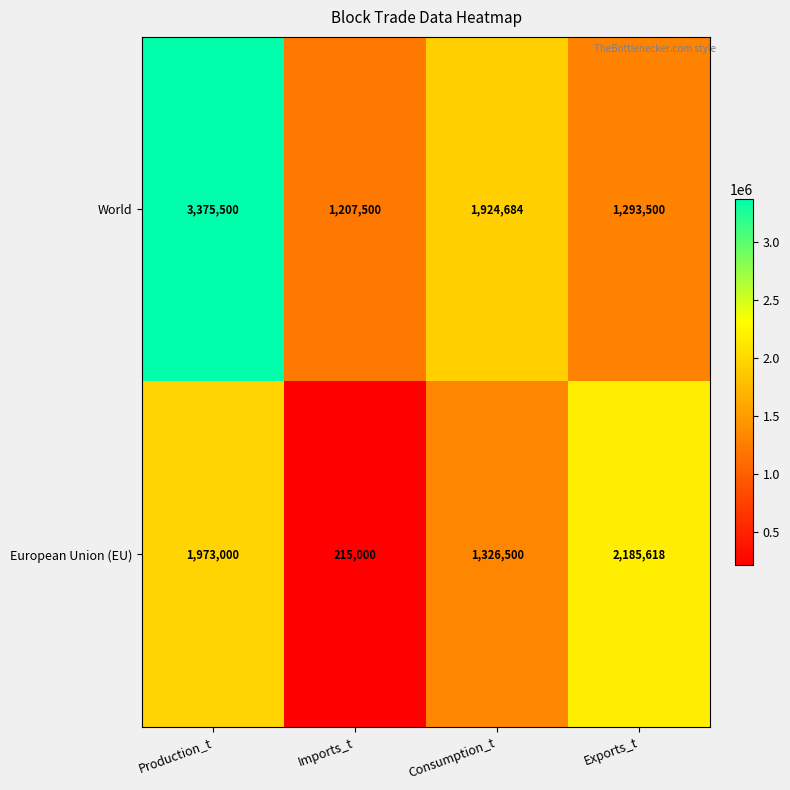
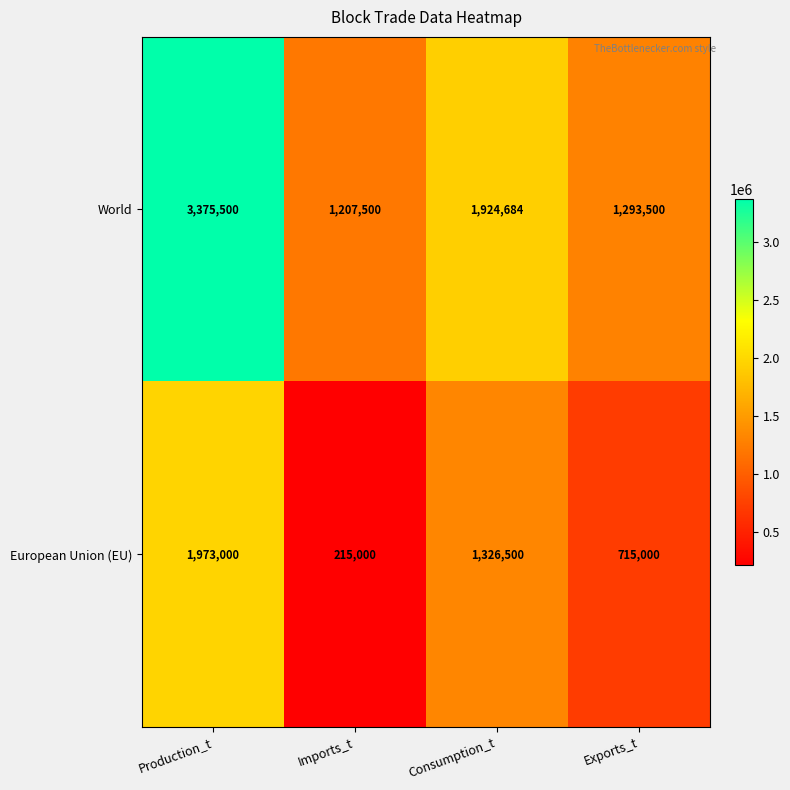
European Union (EU), Exports_t: 2,185,618 -> 715,000
